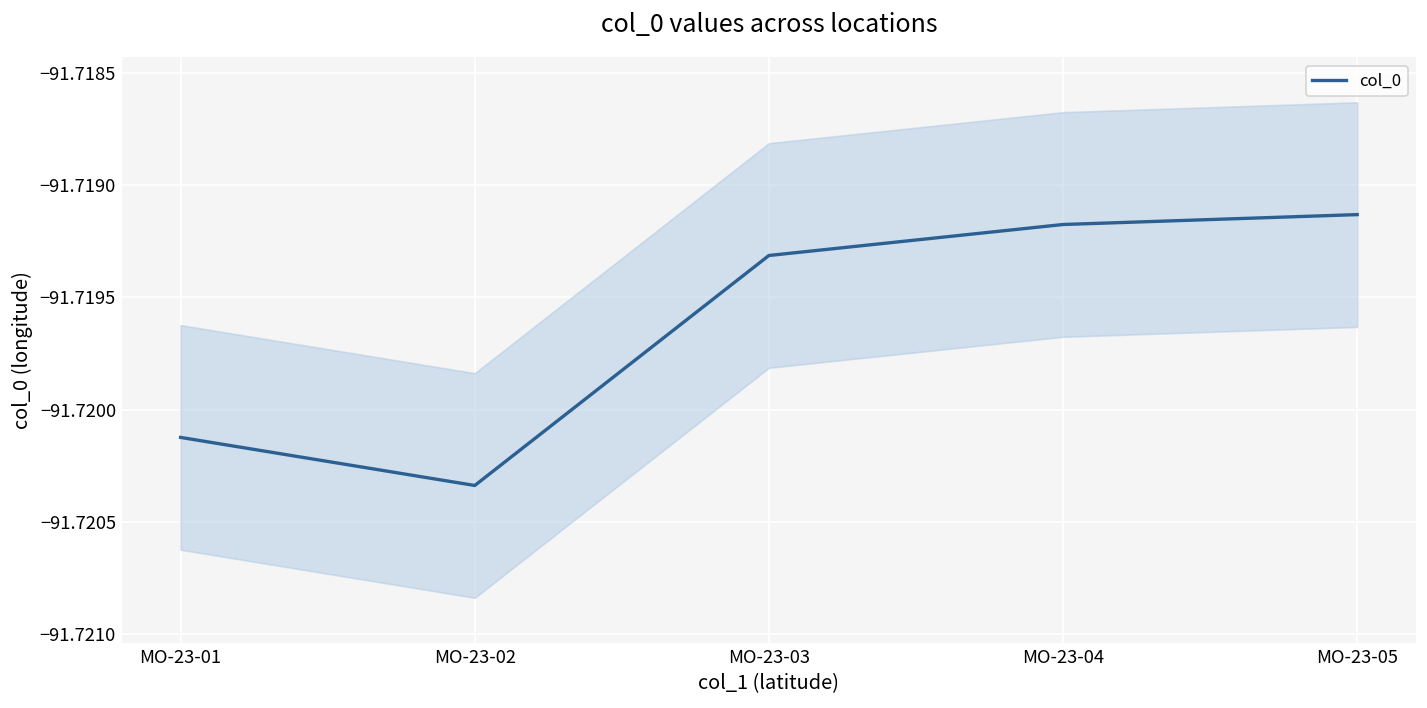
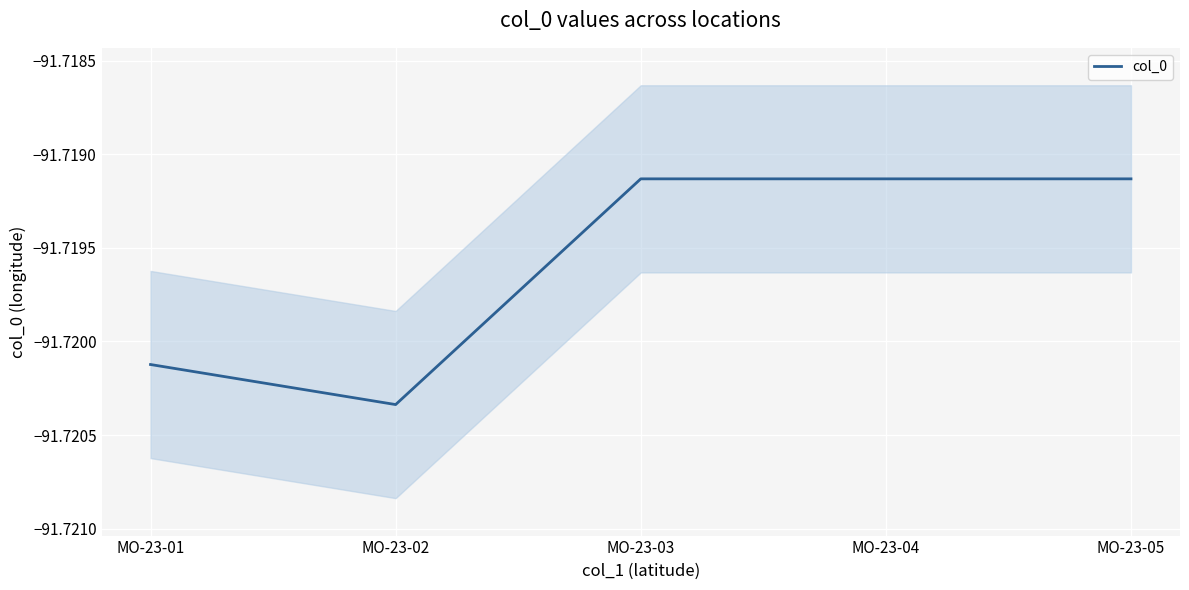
col_0, MO-23-03: -91.71931 -> -91.71913
col_0, MO-23-04: -91.71918 -> -91.71913
